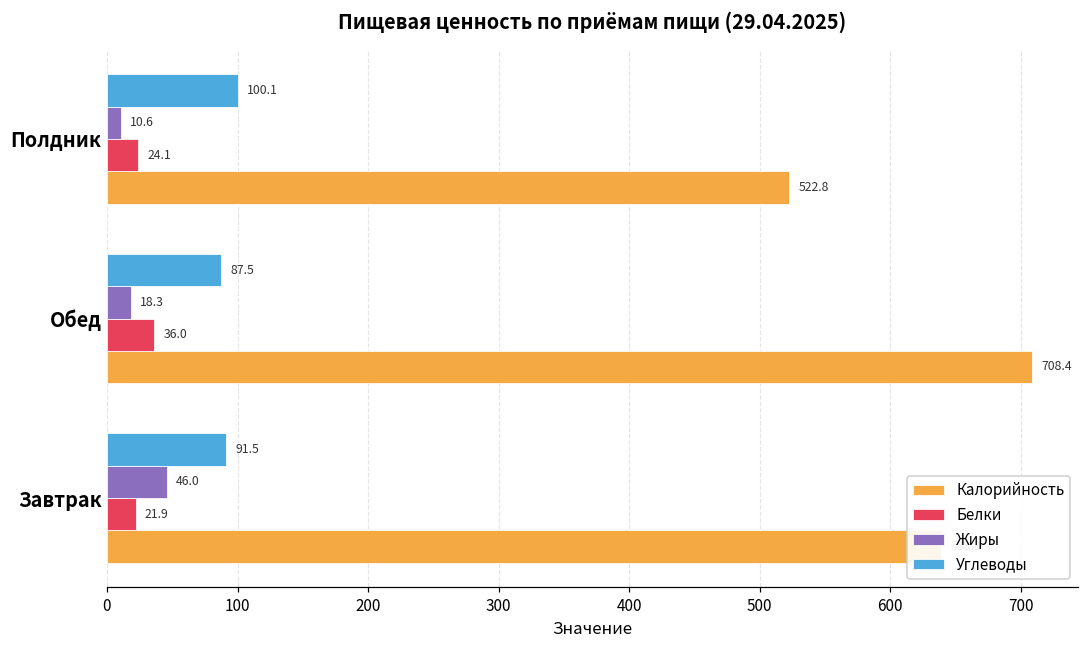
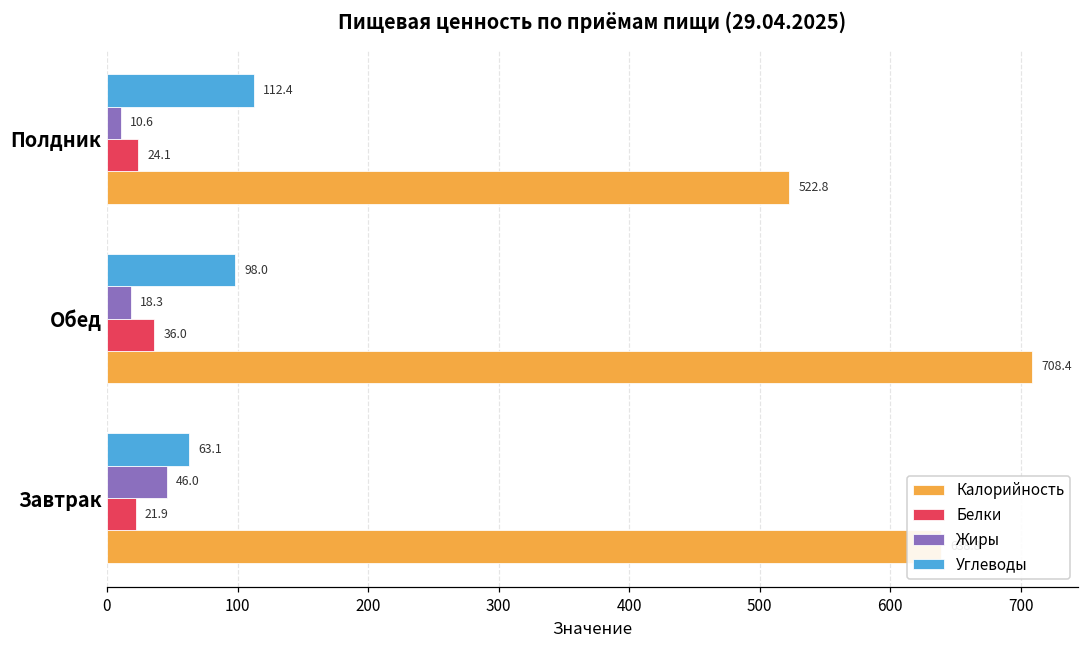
Углеводы, Полдник: 100.1 -> 112.4
Углеводы, Обед: 87.5 -> 98.0
Углеводы, Завтрак: 91.5 -> 63.1
